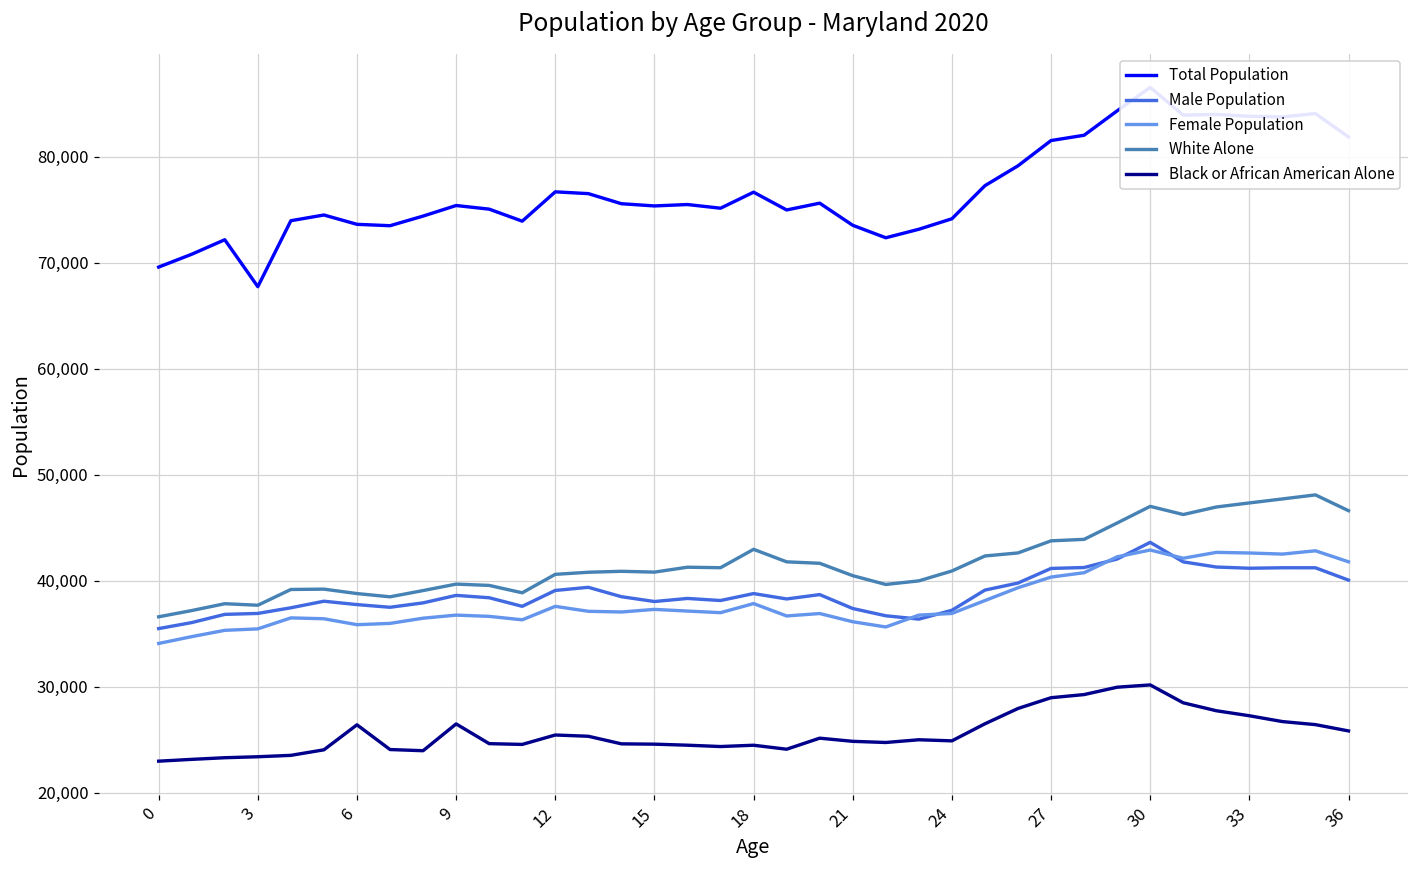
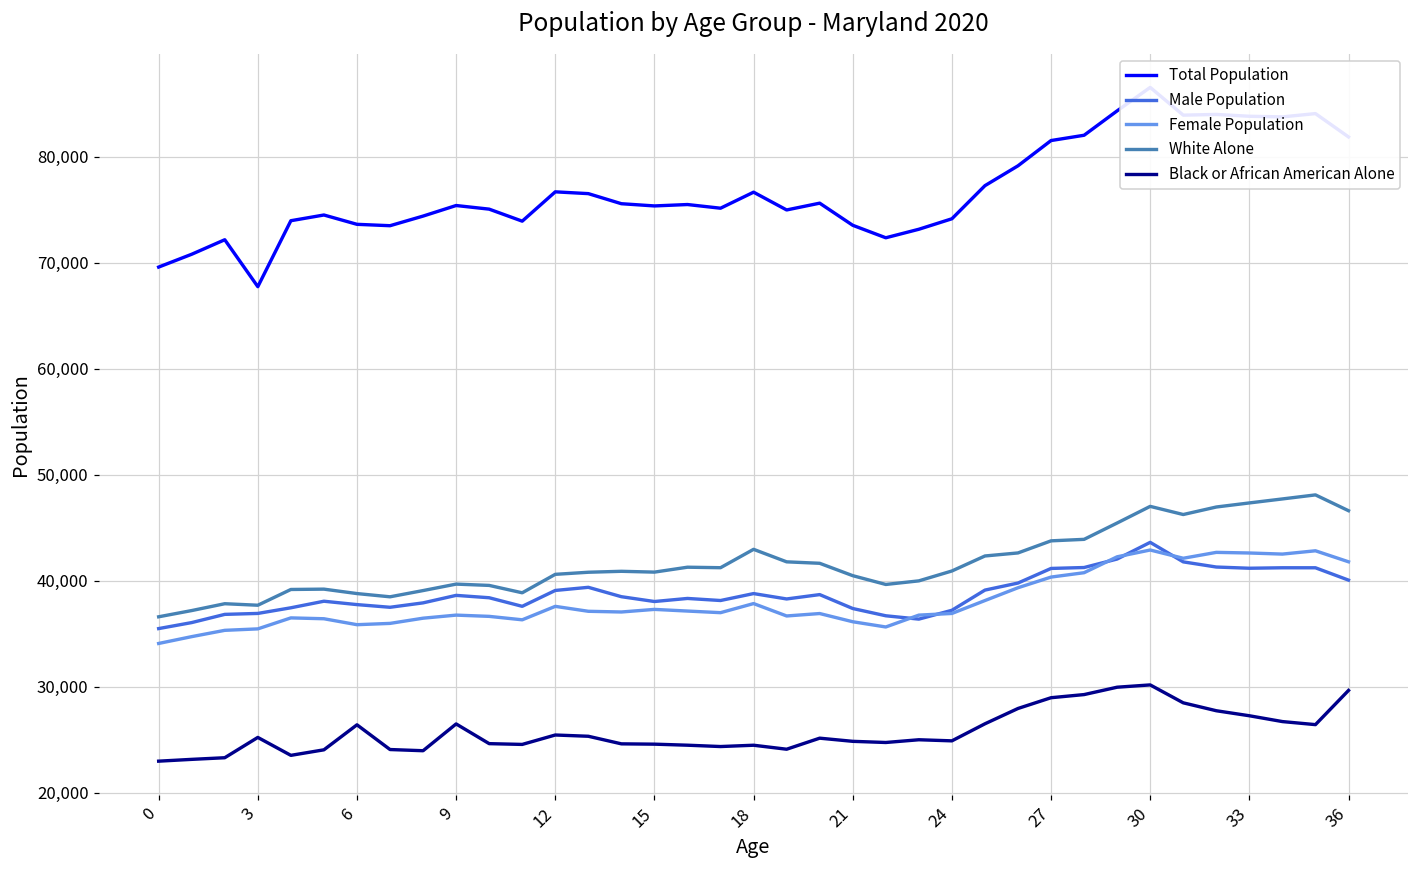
Black or African American Alone, 3: 23,000 -> 25,000
Black or African American Alone, 36: 26,000 -> 30,000
